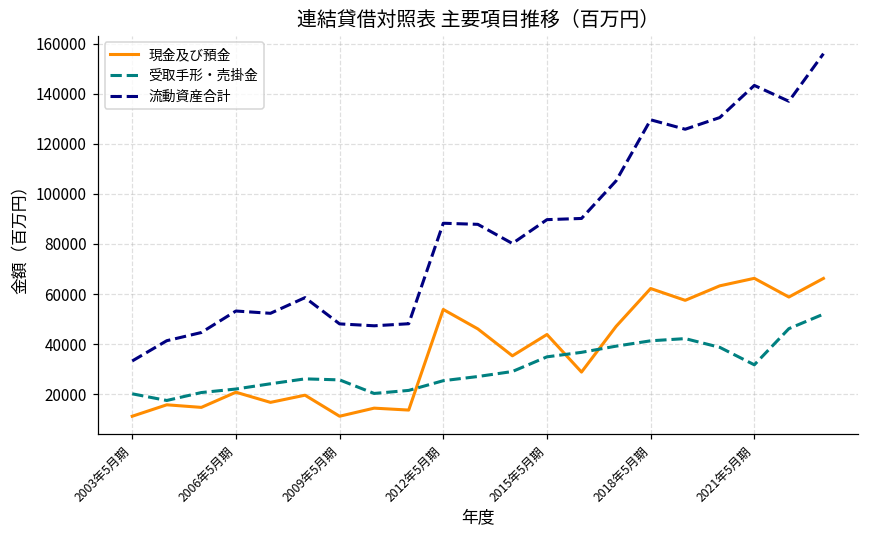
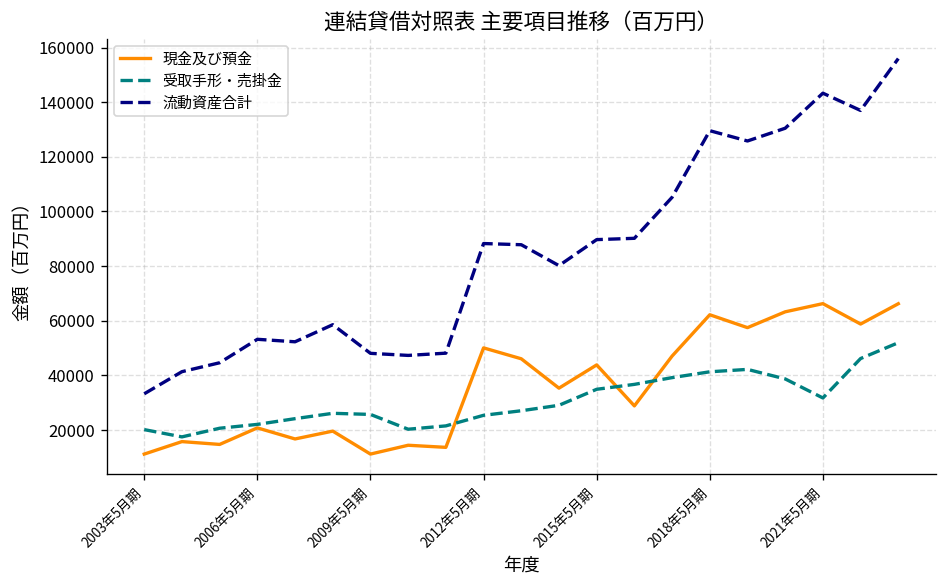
現金及び預金, 2012年5月期: 54000 -> 50000
